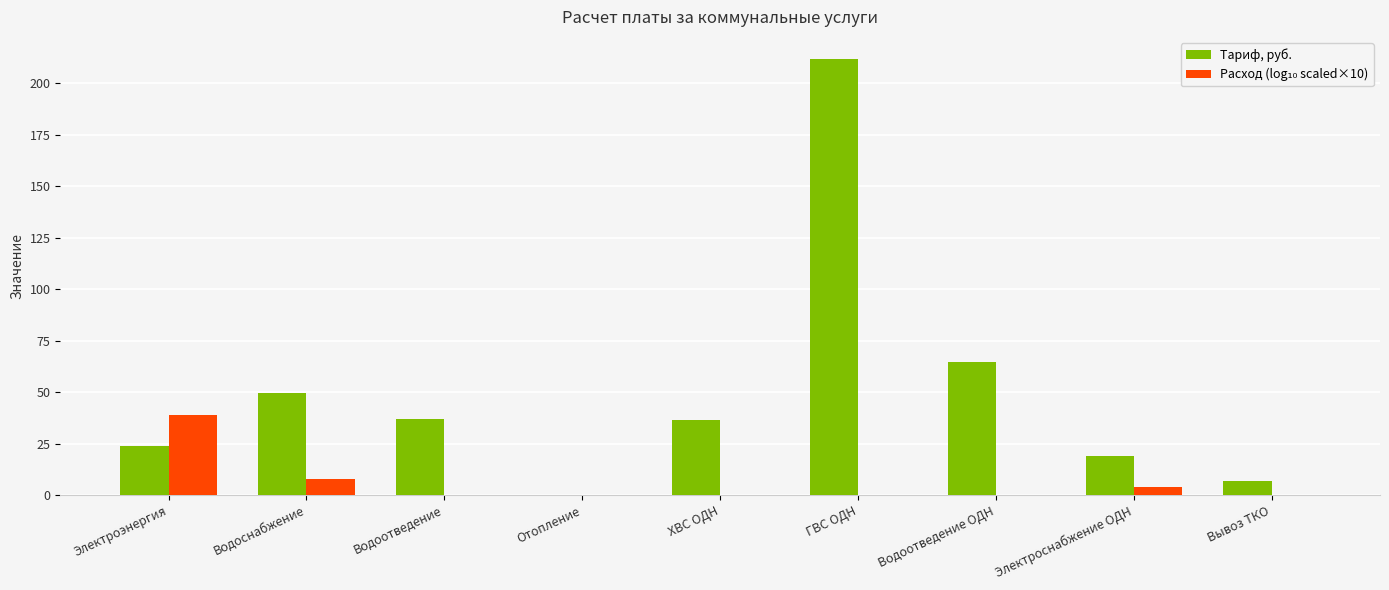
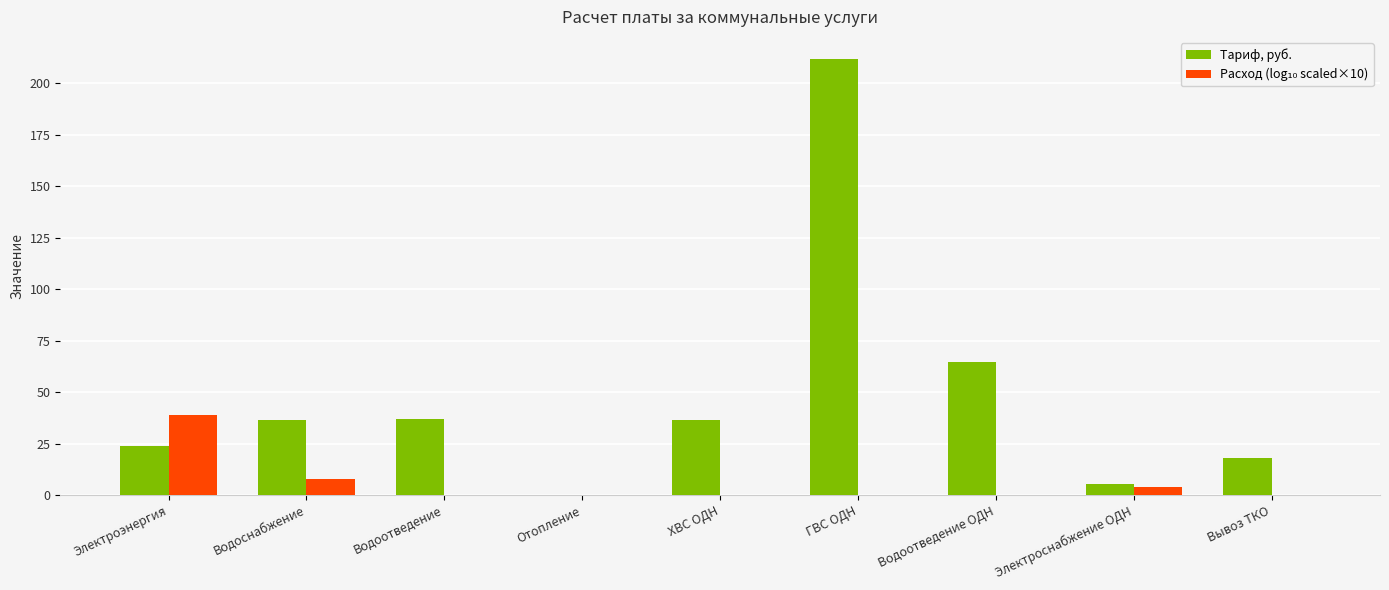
Тариф, руб., Водоснабжение: 49 -> 36
Тариф, руб., Электроснабжение ОДН: 19 -> 6
Тариф, руб., Вывоз ТКО: 7 -> 18
